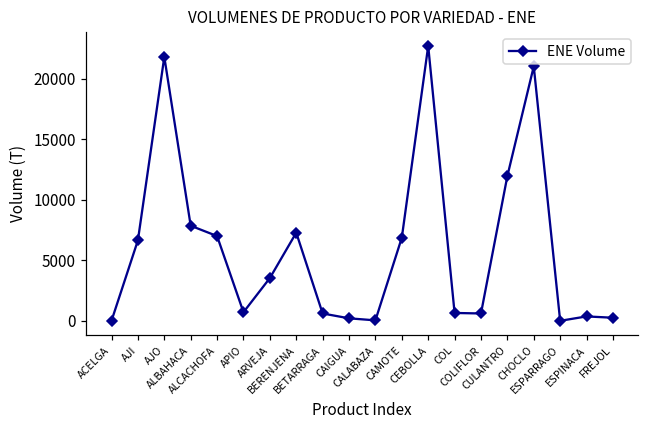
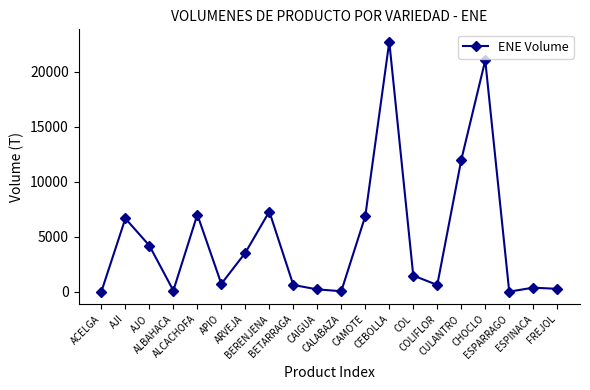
AJO: 21800 -> 4200
ALBAHACA: 7900 -> 100
COL: 700 -> 1500
